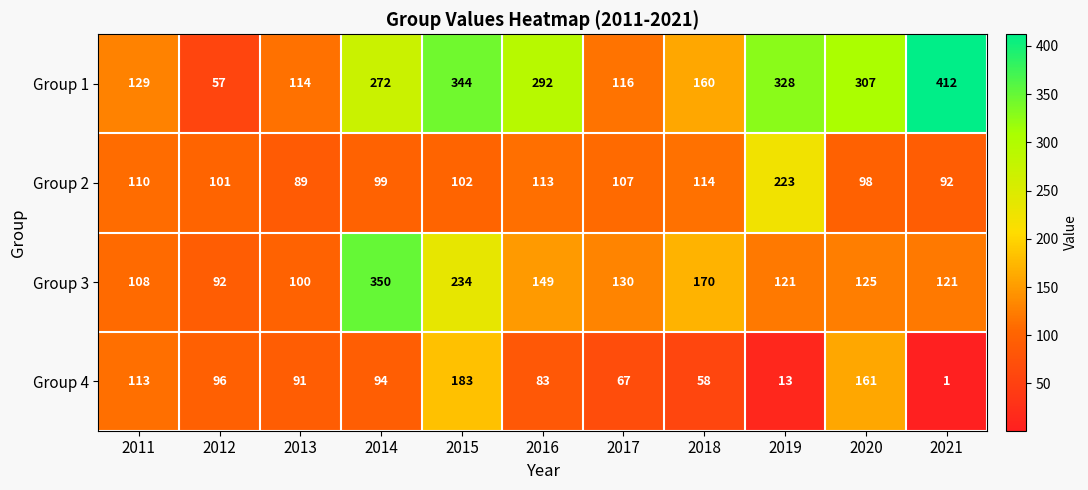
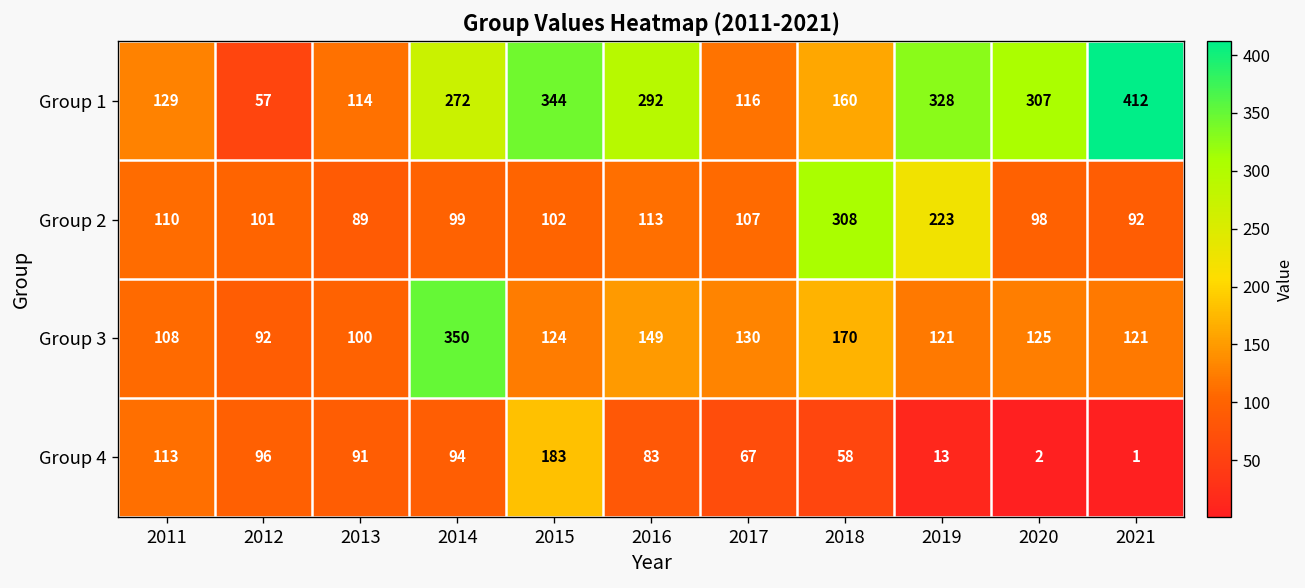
Group 2, 2018: 114 -> 308
Group 3, 2015: 234 -> 124
Group 4, 2020: 161 -> 2
